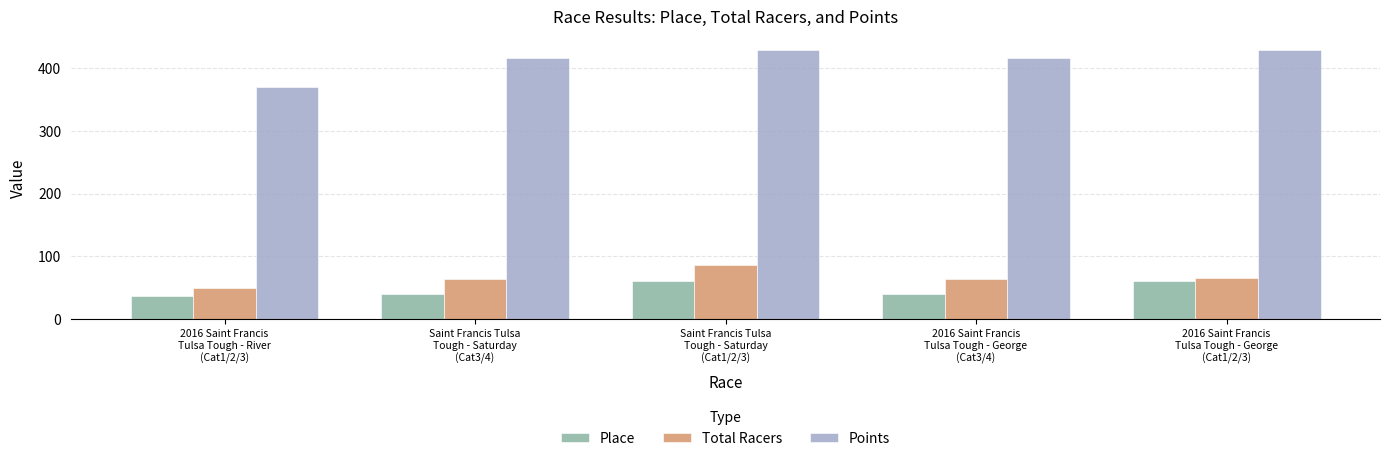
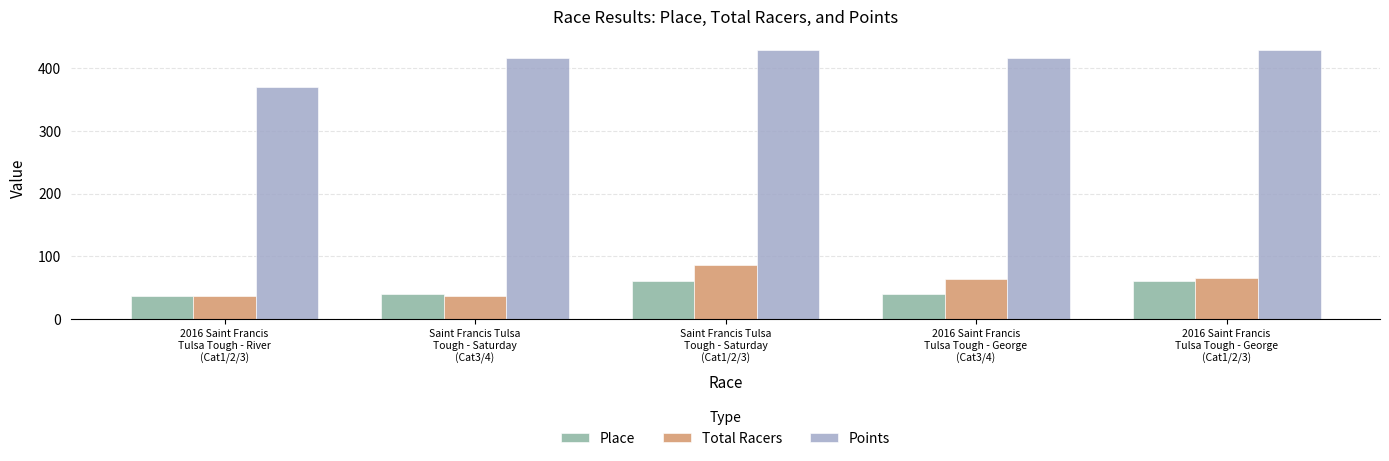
Total Racers, 2016 Saint Francis Tulsa Tough - River (Cat1/2/3): 50 -> 40
Total Racers, Saint Francis Tulsa Tough - Saturday (Cat3/4): 60 -> 40
